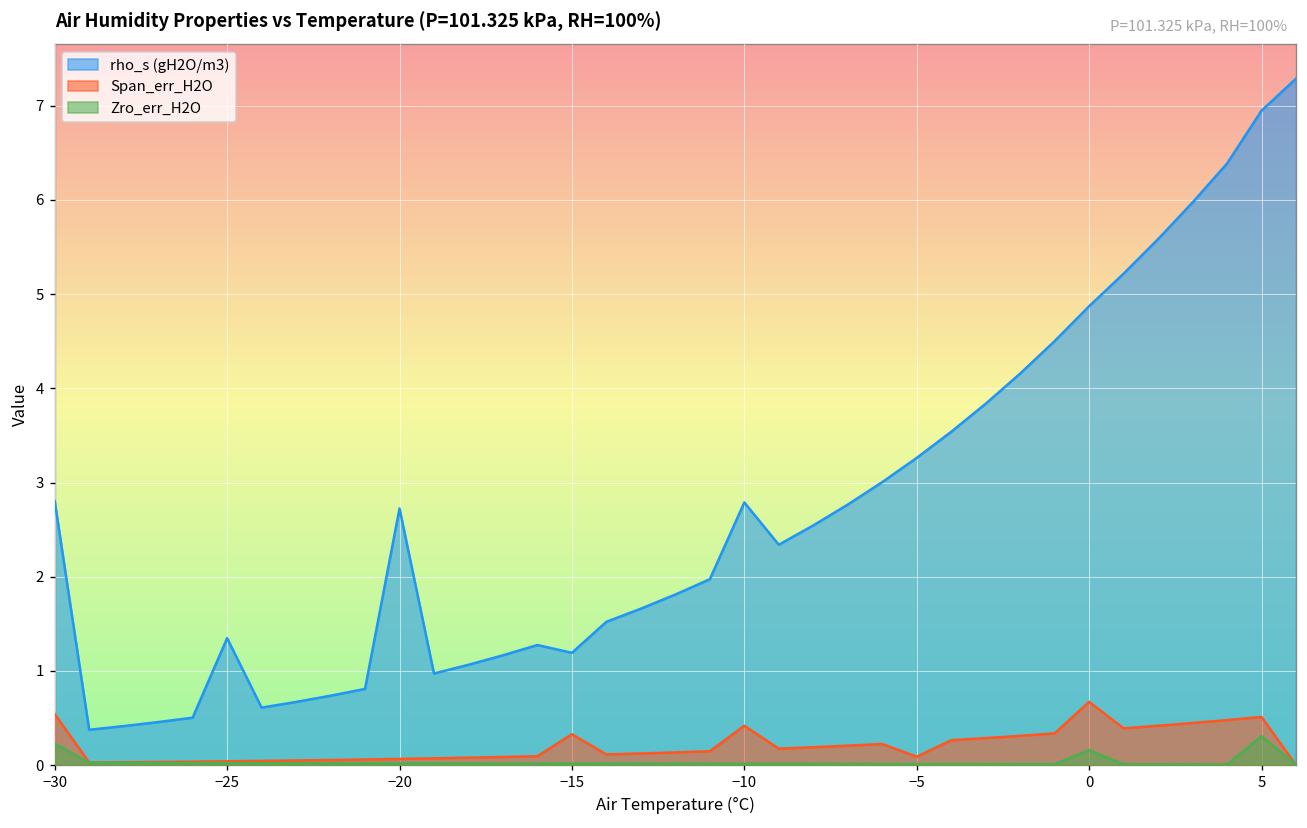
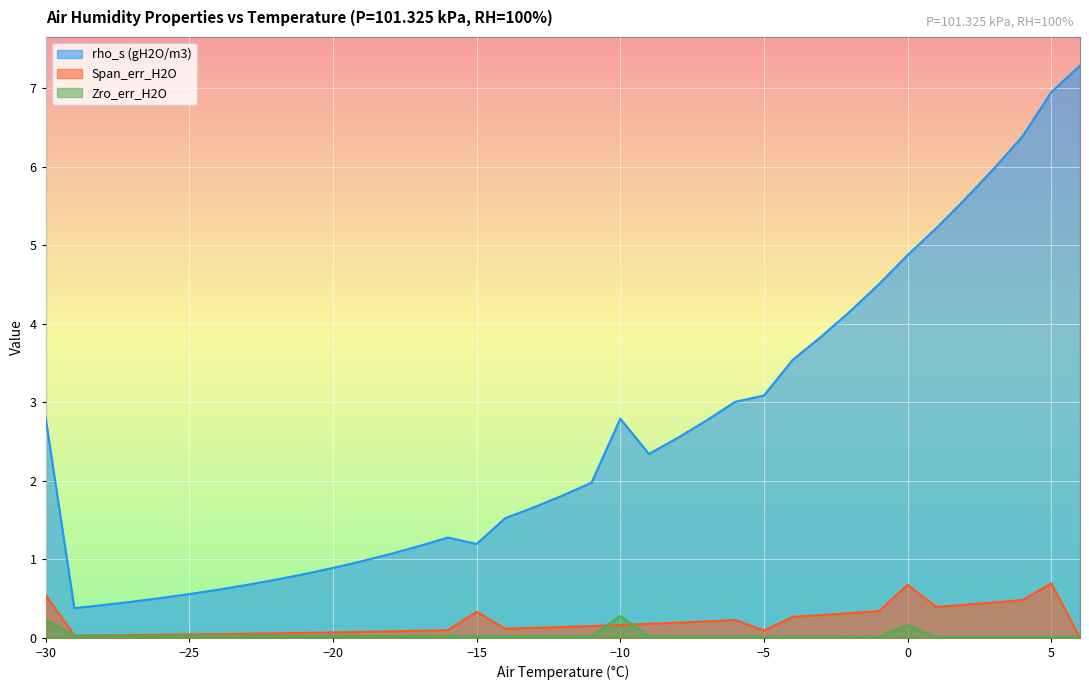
rho_s (gH2O/m3), −25: 1.3 -> 0.6
rho_s (gH2O/m3), −20: 2.7 -> 0.9
Span_err_H2O, −10: 0.4 -> 0.2
Zro_err_H2O, −10: 0.0 -> 0.3
rho_s (gH2O/m3), −5: 3.3 -> 3.1
Span_err_H2O, 5: 0.5 -> 0.7
Zro_err_H2O, 5: 0.3 -> 0.0
